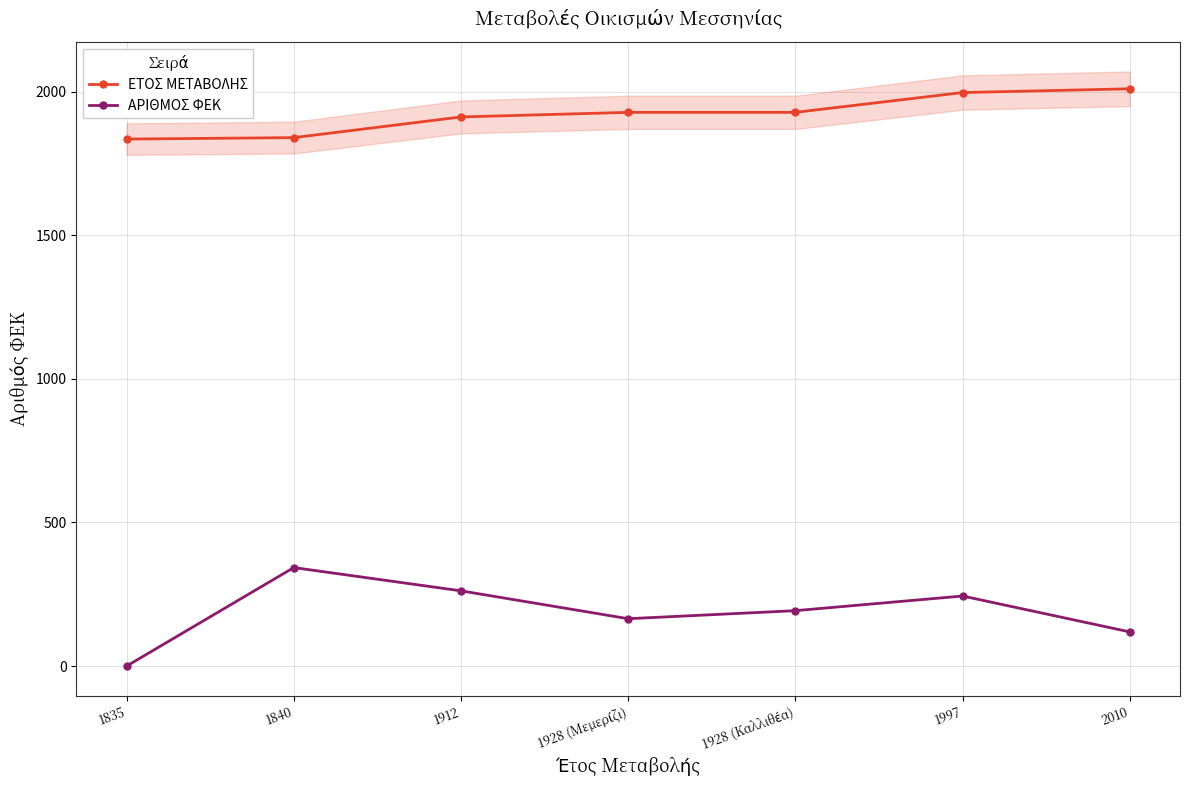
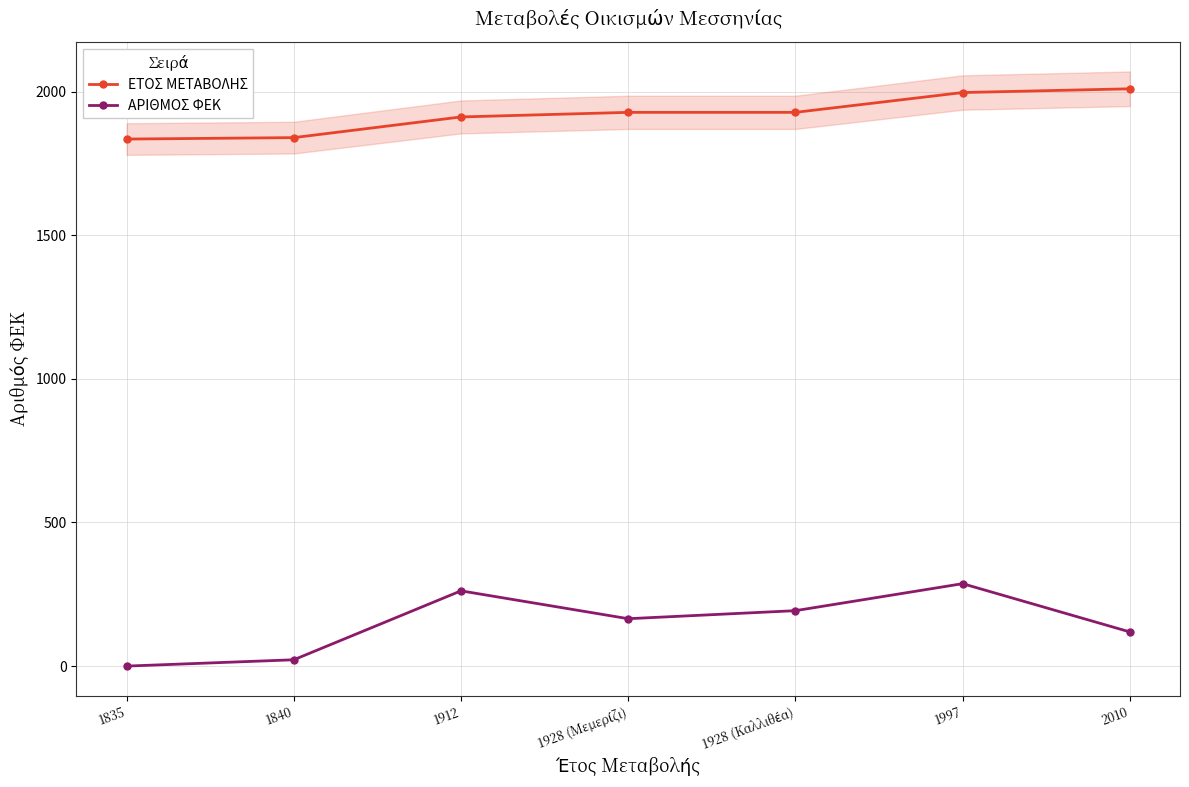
ΑΡΙΘΜΟΣ ΦΕΚ, 1840: 340 -> 20
ΑΡΙΘΜΟΣ ΦΕΚ, 1997: 240 -> 290
